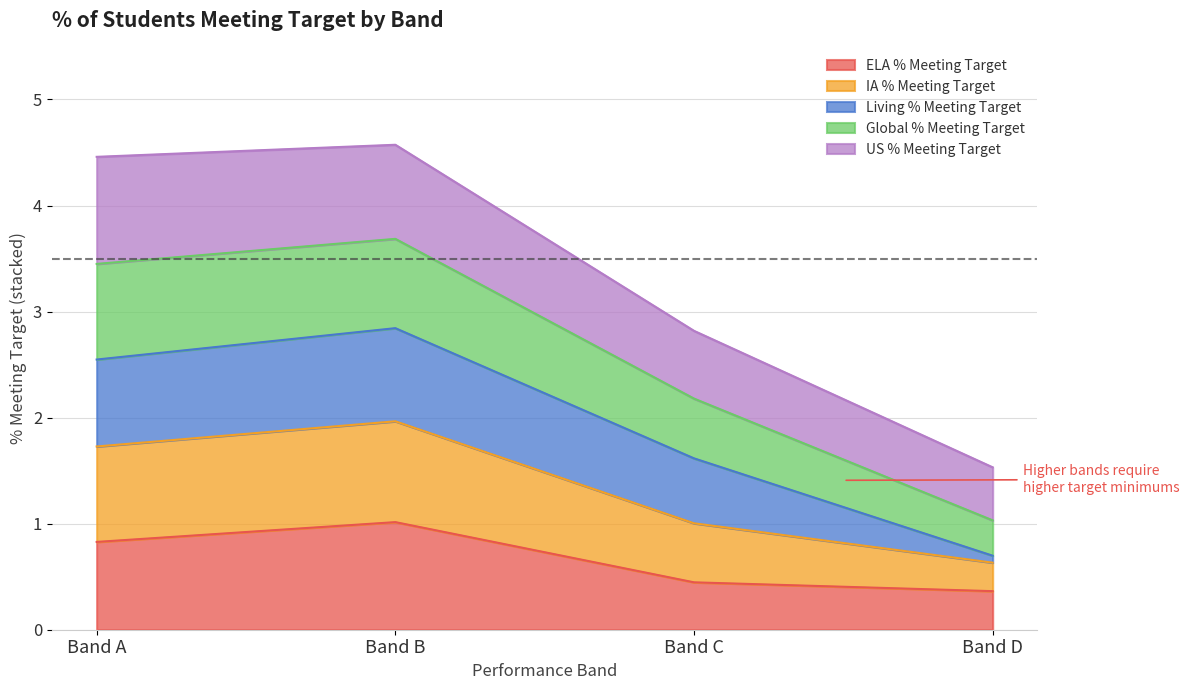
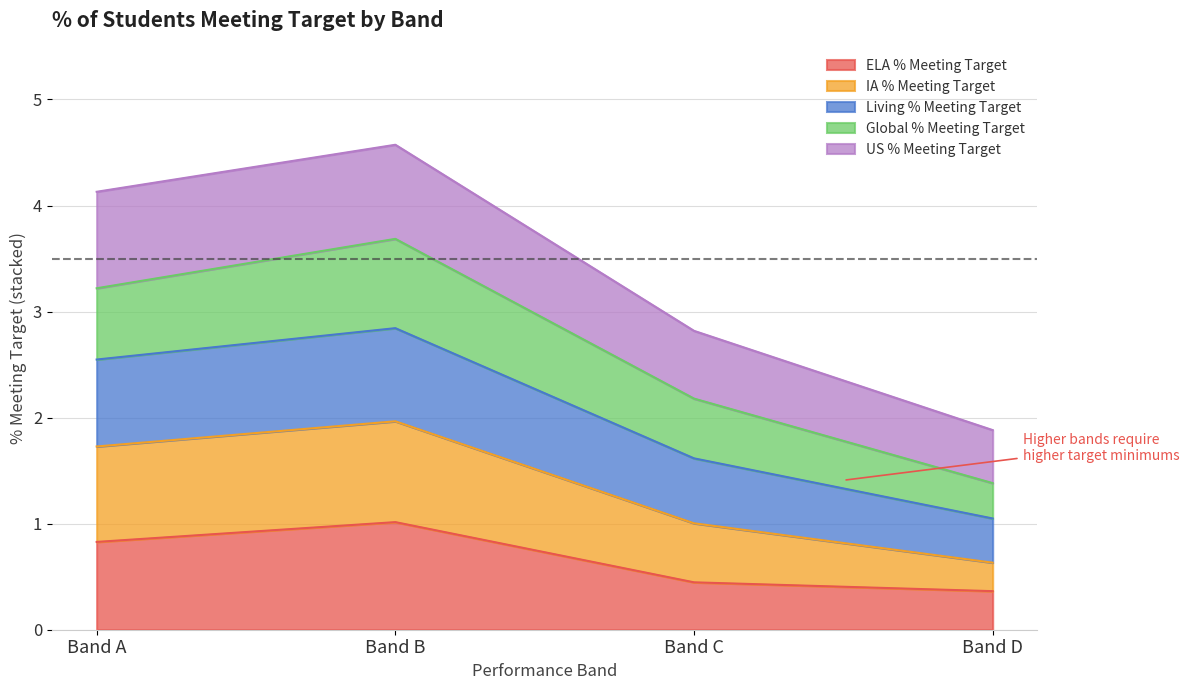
Global % Meeting Target, Band A: 0.90 -> 0.67
US % Meeting Target, Band A: 1.01 -> 0.91
Living % Meeting Target, Band D: 0.07 -> 0.42
